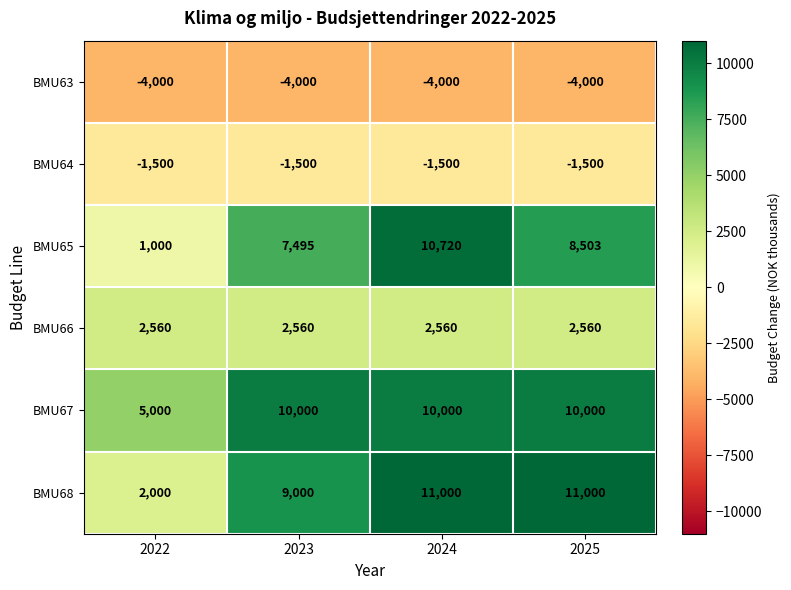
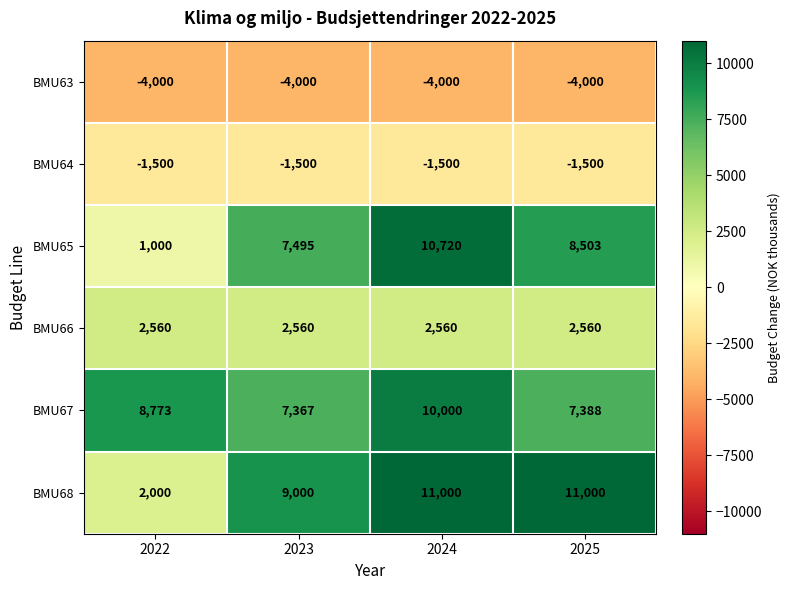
BMU67, 2022: 5,000 -> 8,773
BMU67, 2023: 10,000 -> 7,367
BMU67, 2025: 10,000 -> 7,388
